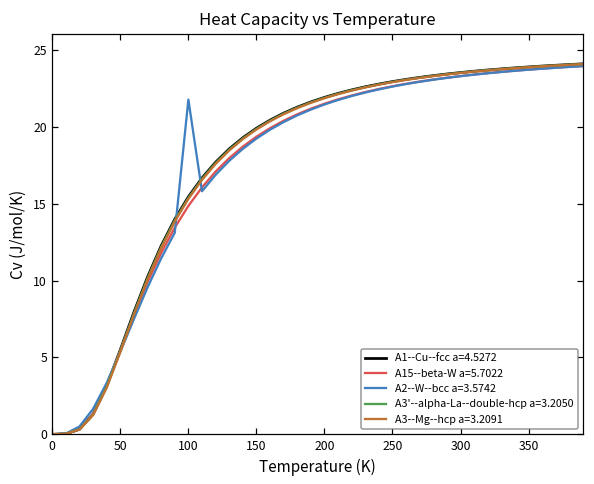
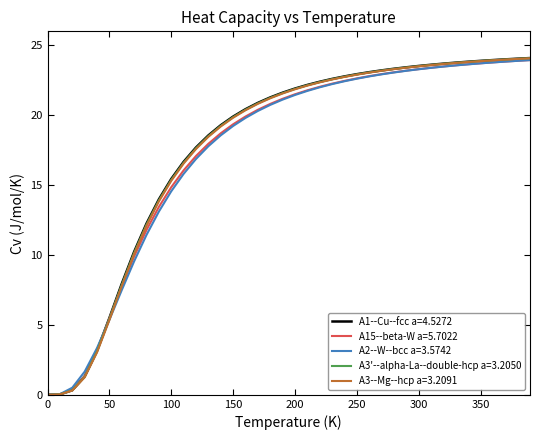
A2--W--bcc a=3.5742, 100: 21.8 -> 14.6
